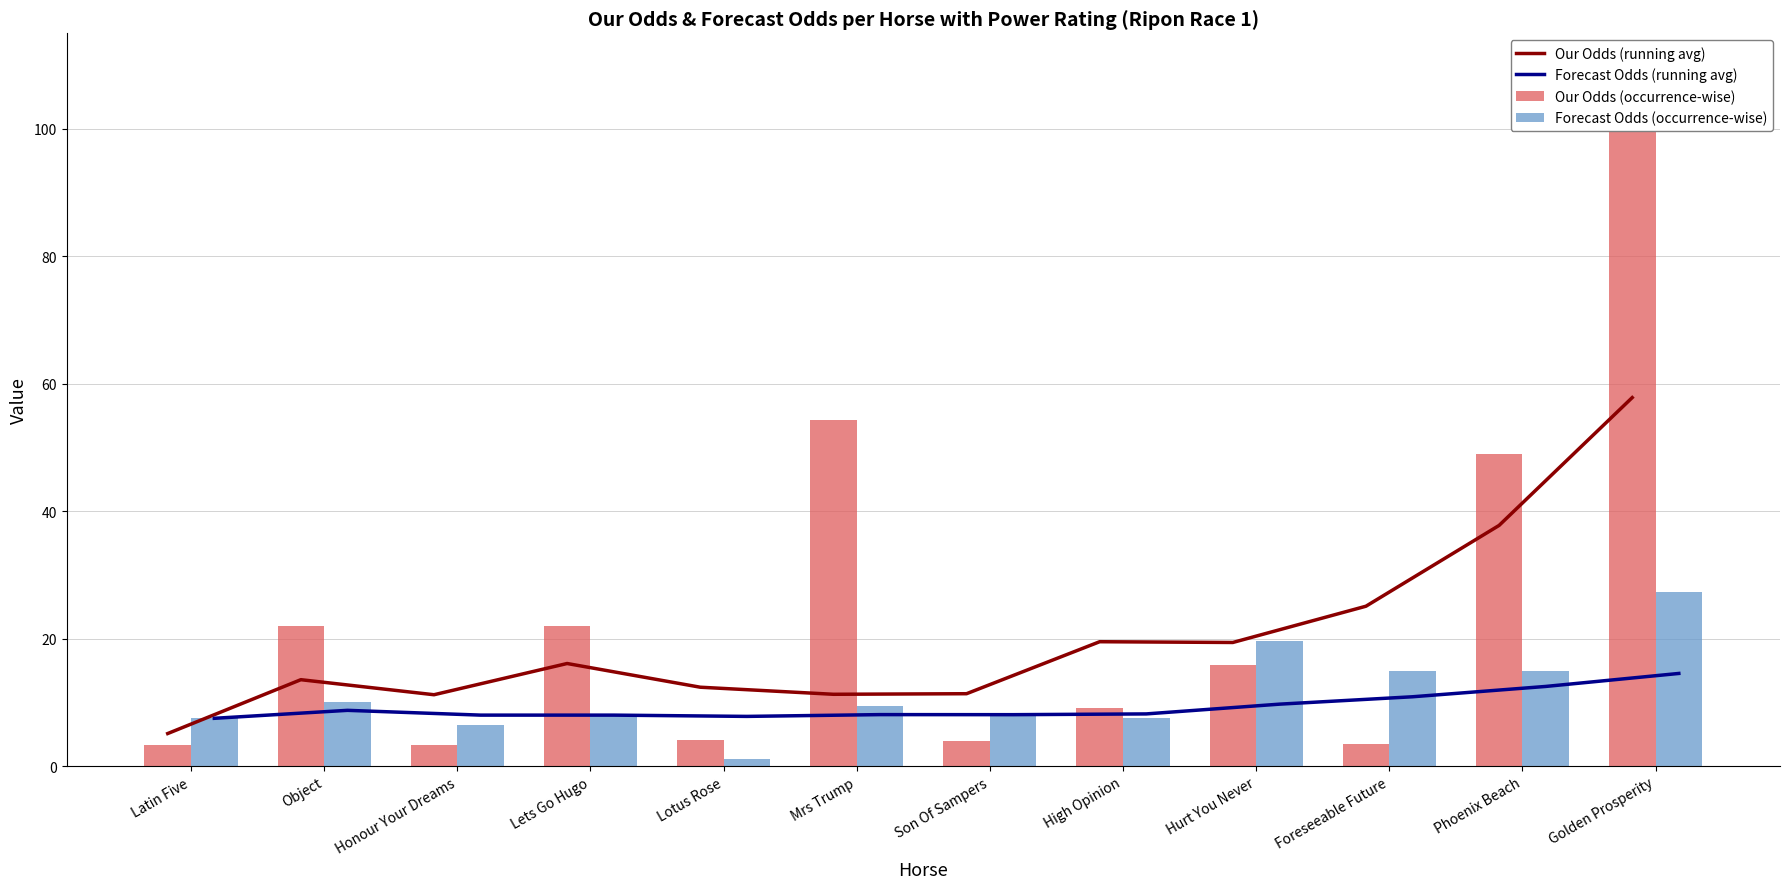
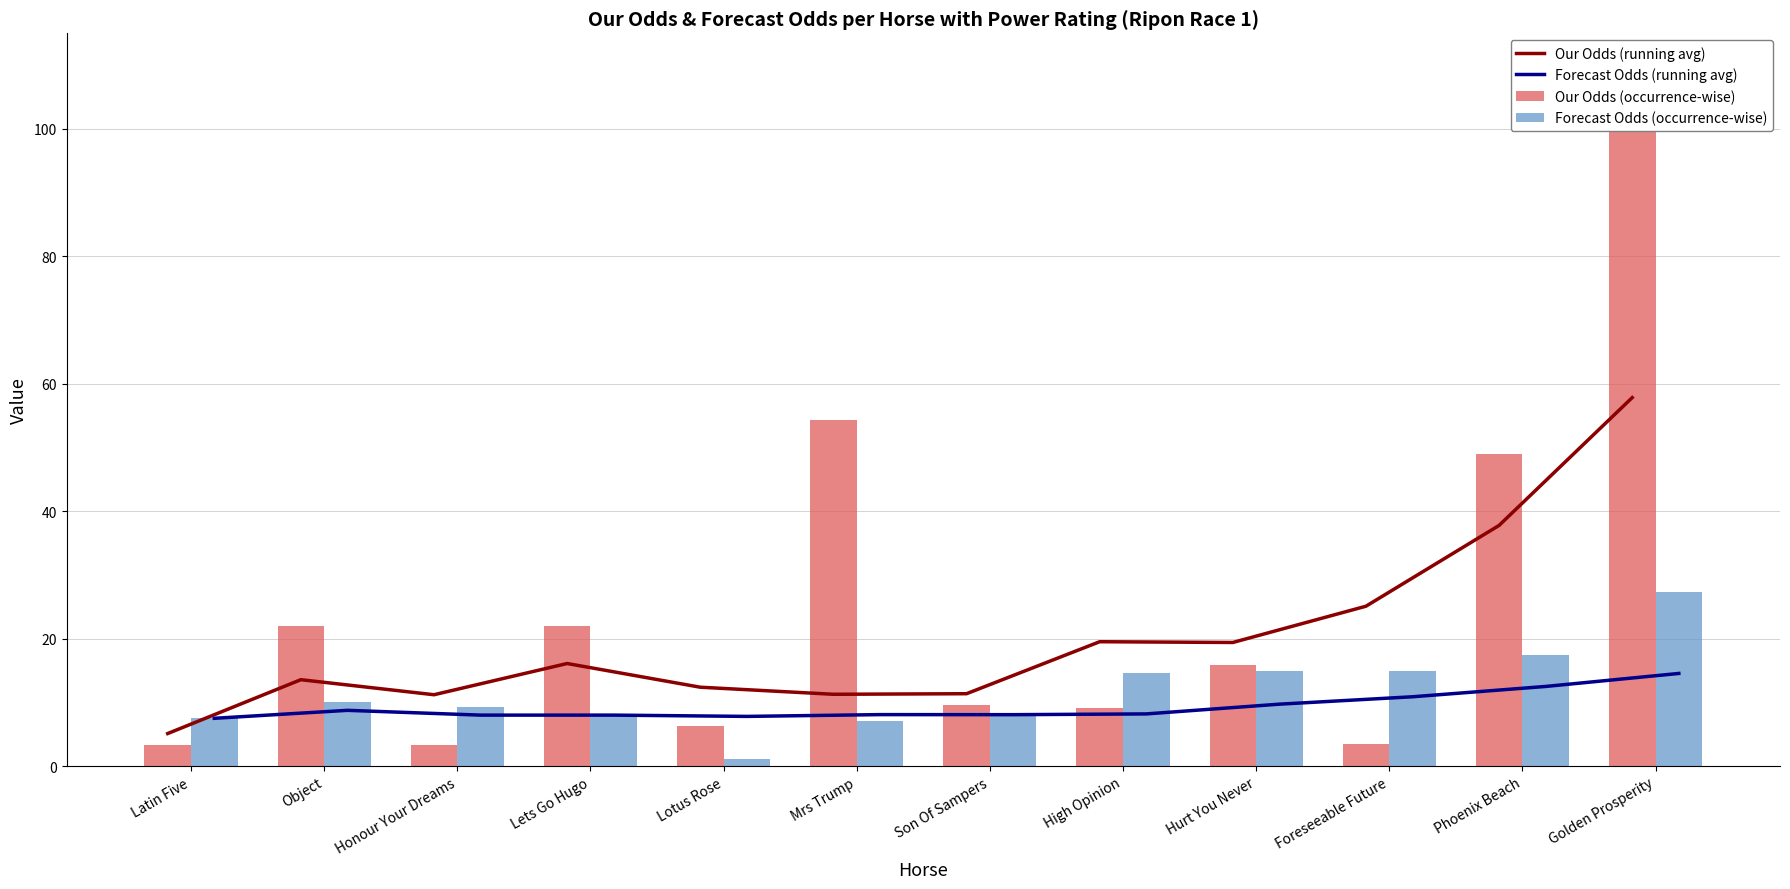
Forecast Odds (occurrence-wise), Honour Your Dreams: 7 -> 9
Our Odds (occurrence-wise), Lotus Rose: 4 -> 6
Forecast Odds (occurrence-wise), Mrs Trump: 10 -> 7
Our Odds (occurrence-wise), Son Of Sampers: 4 -> 10
Forecast Odds (occurrence-wise), High Opinion: 8 -> 15
Forecast Odds (occurrence-wise), Hurt You Never: 20 -> 15
Forecast Odds (occurrence-wise), Phoenix Beach: 15 -> 18
